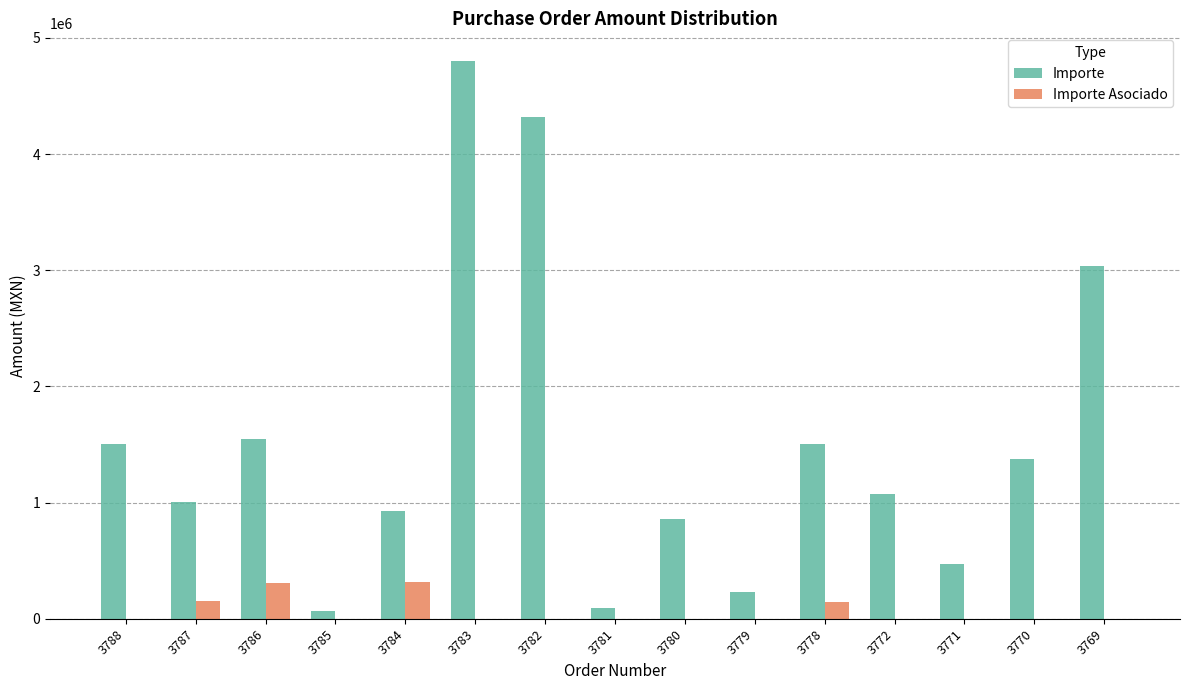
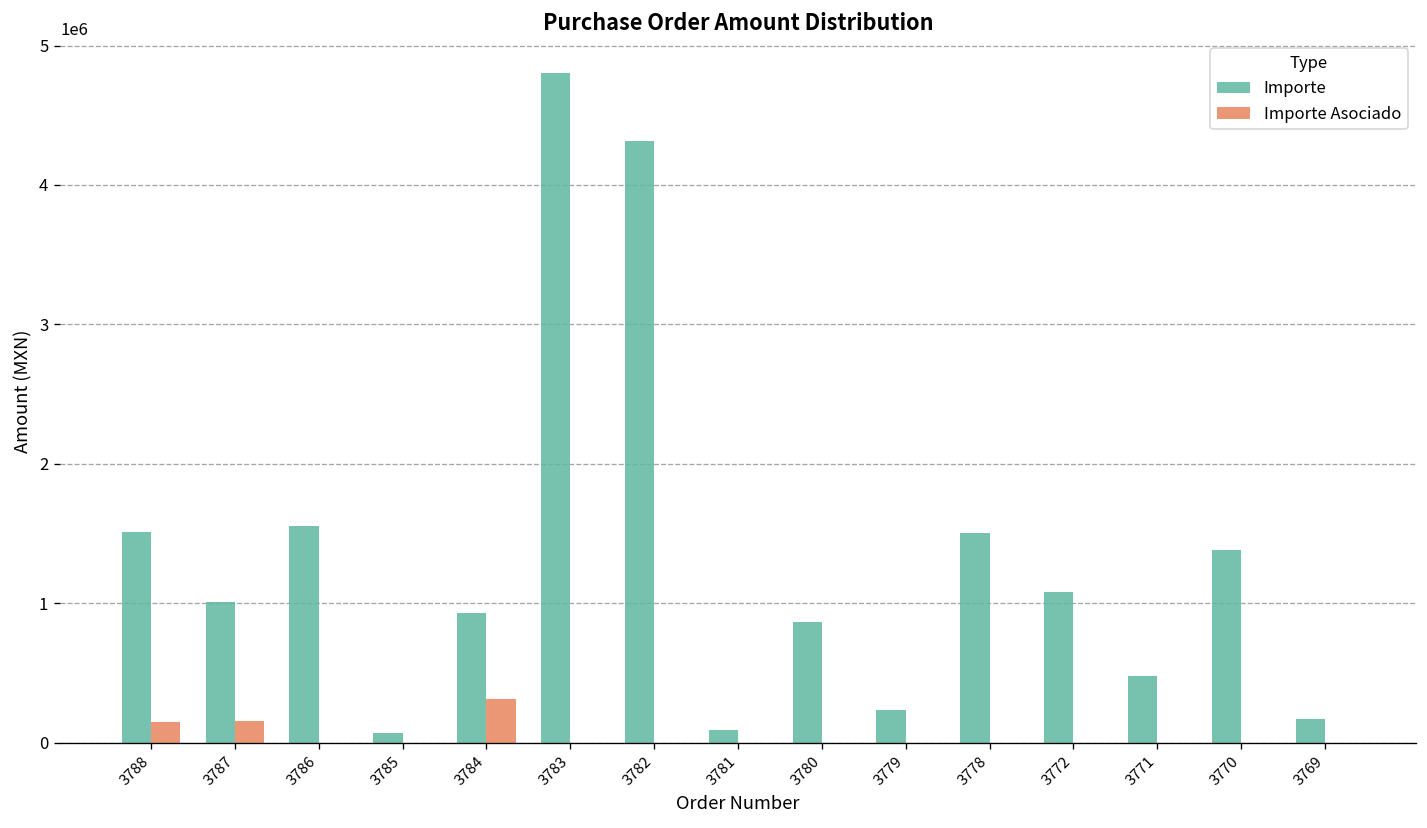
Importe Asociado, 3788: 0 -> 150000
Importe Asociado, 3786: 310000 -> 0
Importe Asociado, 3778: 140000 -> 0
Importe, 3769: 3040000 -> 170000
